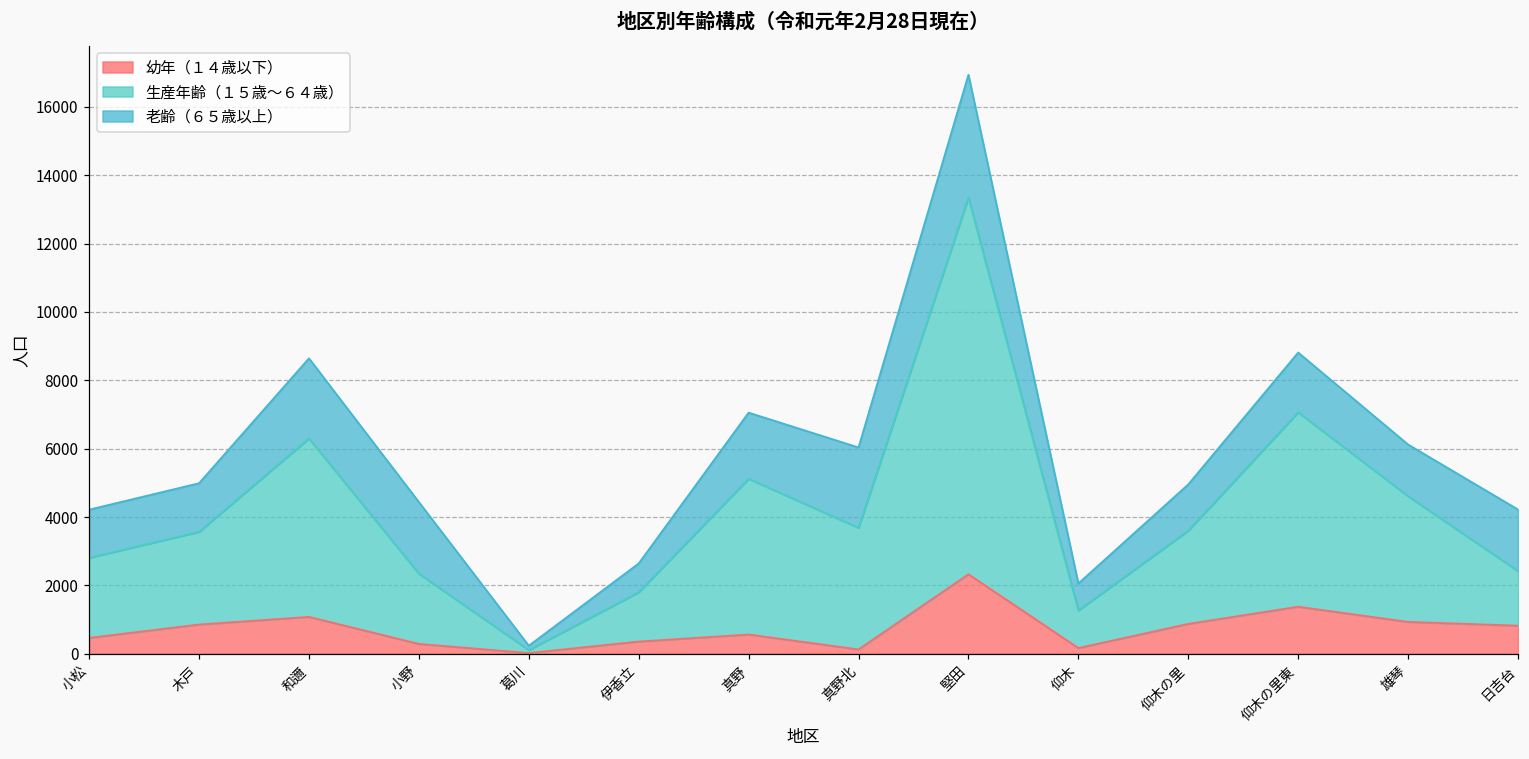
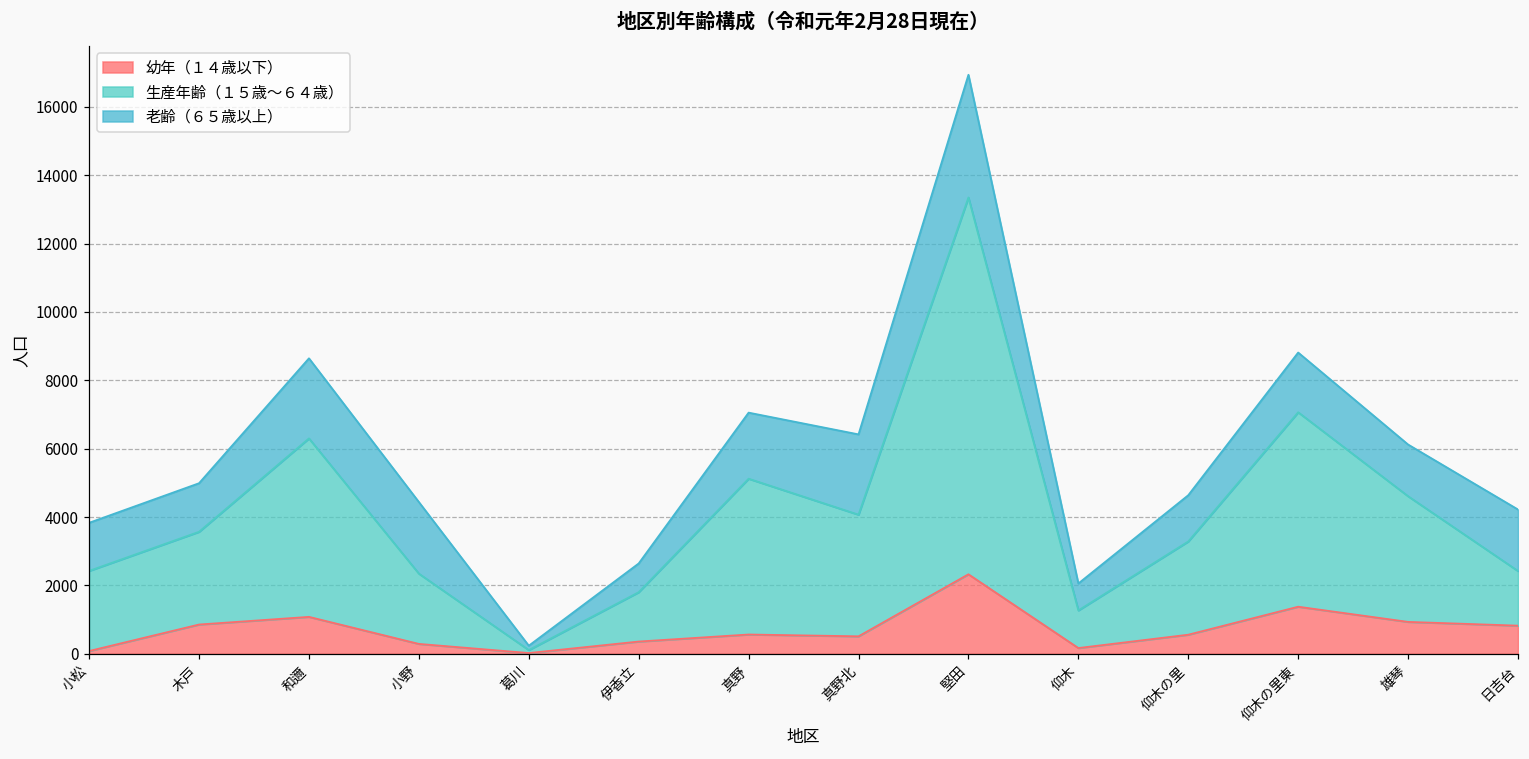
幼年（１４歳以下）, 小松: 500 -> 100
幼年（１４歳以下）, 真野北: 100 -> 500
幼年（１４歳以下）, 仰木の里: 900 -> 600
